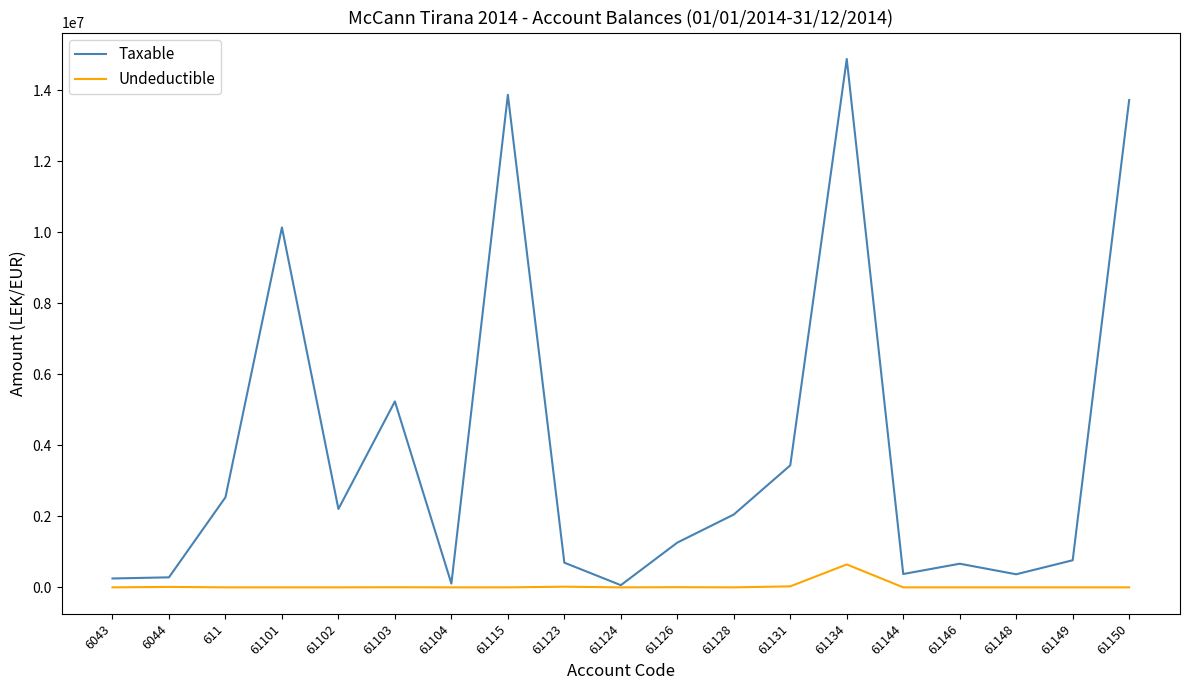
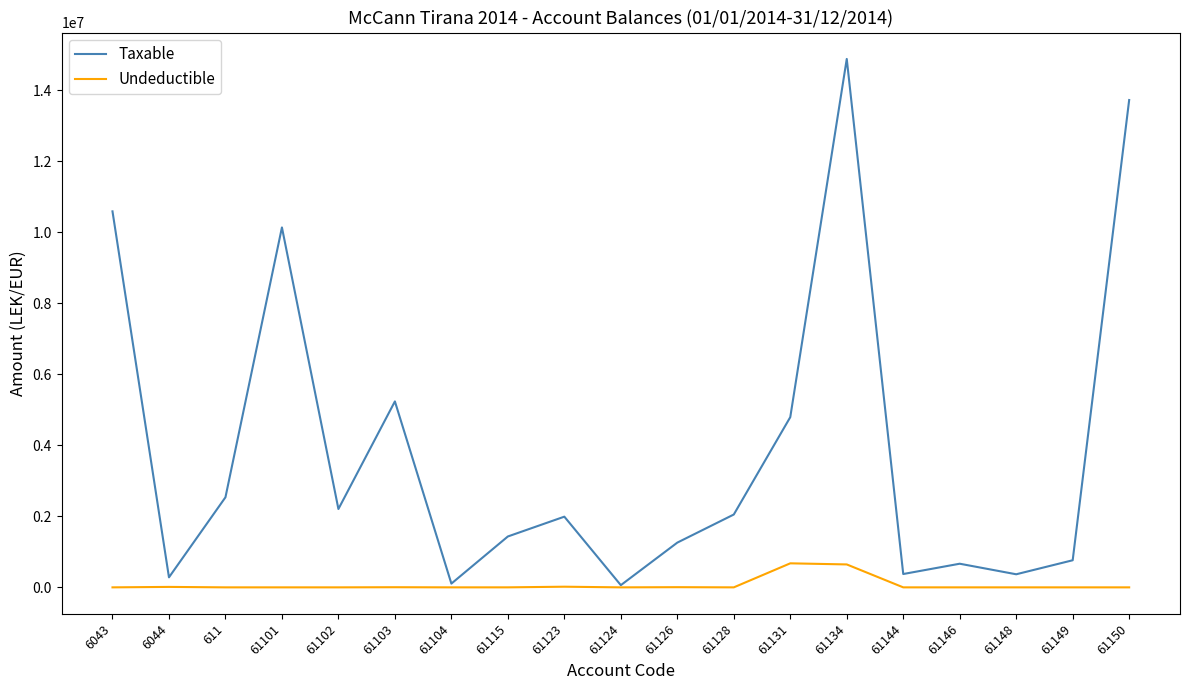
Taxable, 6043: 300000 -> 10600000
Taxable, 61115: 13900000 -> 1400000
Taxable, 61123: 700000 -> 2000000
Taxable, 61131: 3400000 -> 4800000
Undeductible, 61131: 0 -> 700000
